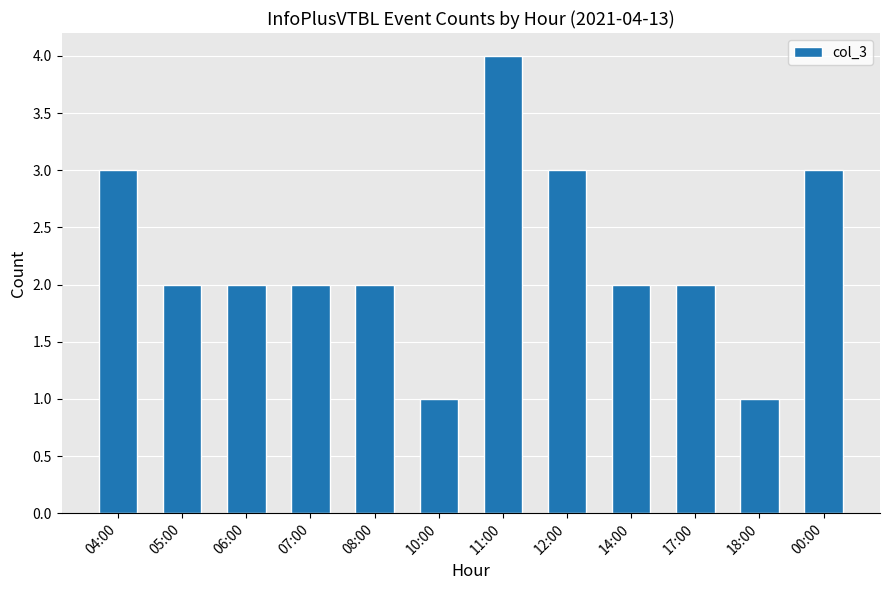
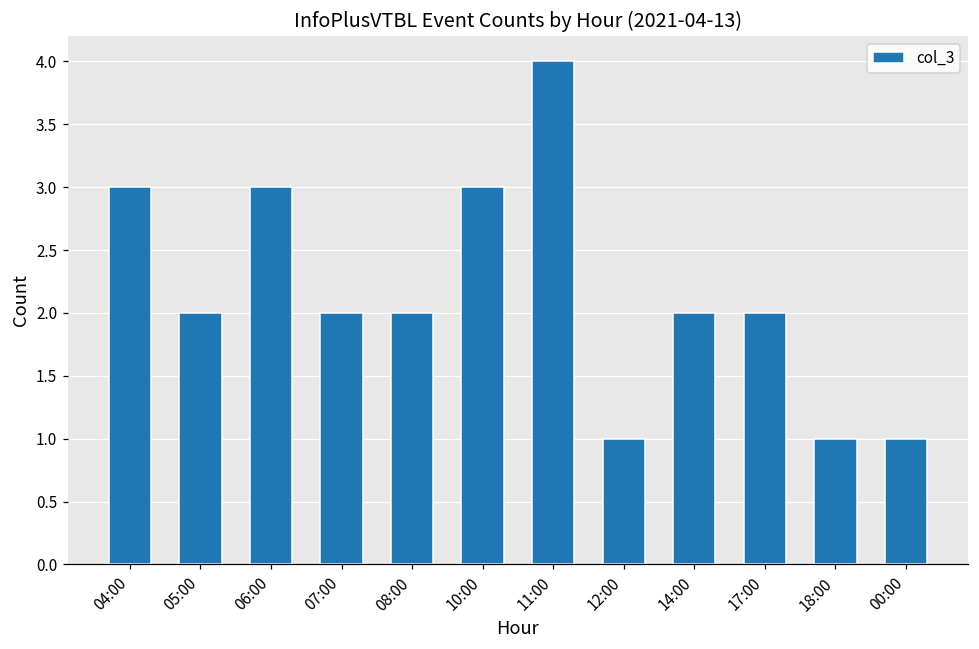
06:00: 2 -> 3
10:00: 1 -> 3
12:00: 3 -> 1
00:00: 3 -> 1
